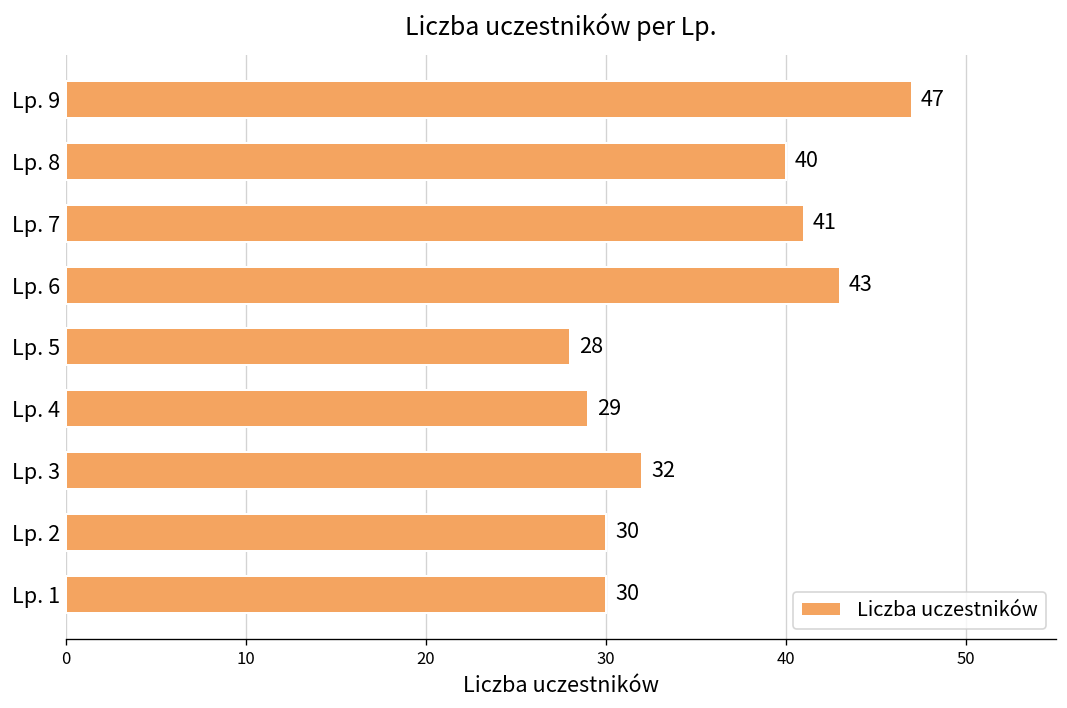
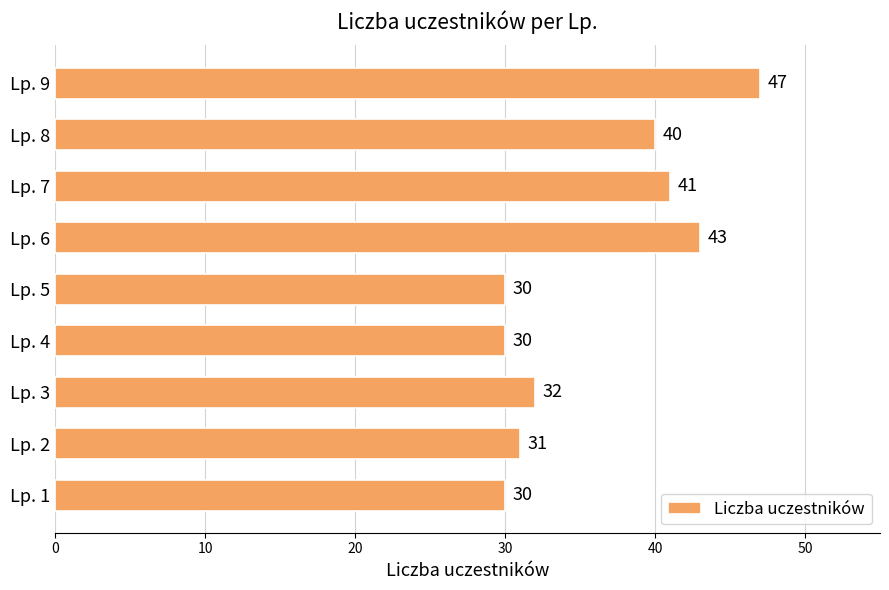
Lp. 5: 28 -> 30
Lp. 4: 29 -> 30
Lp. 2: 30 -> 31
